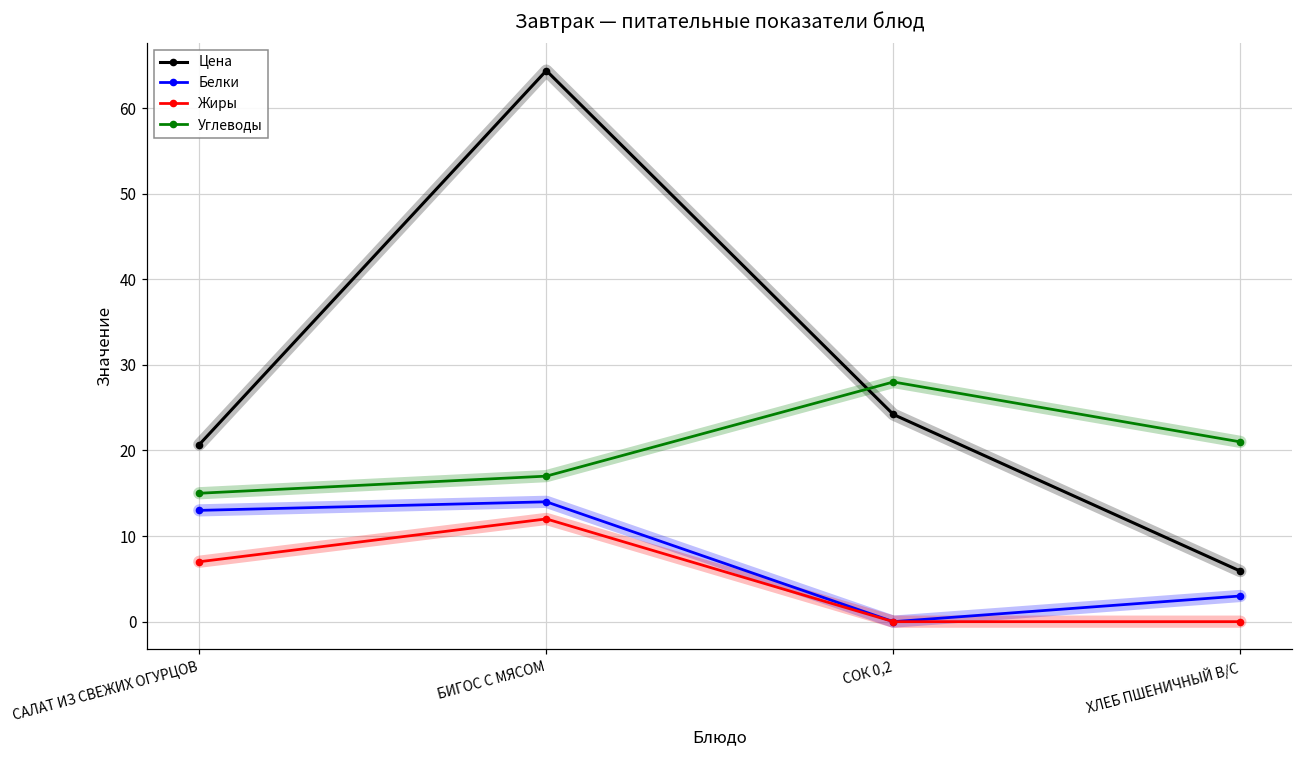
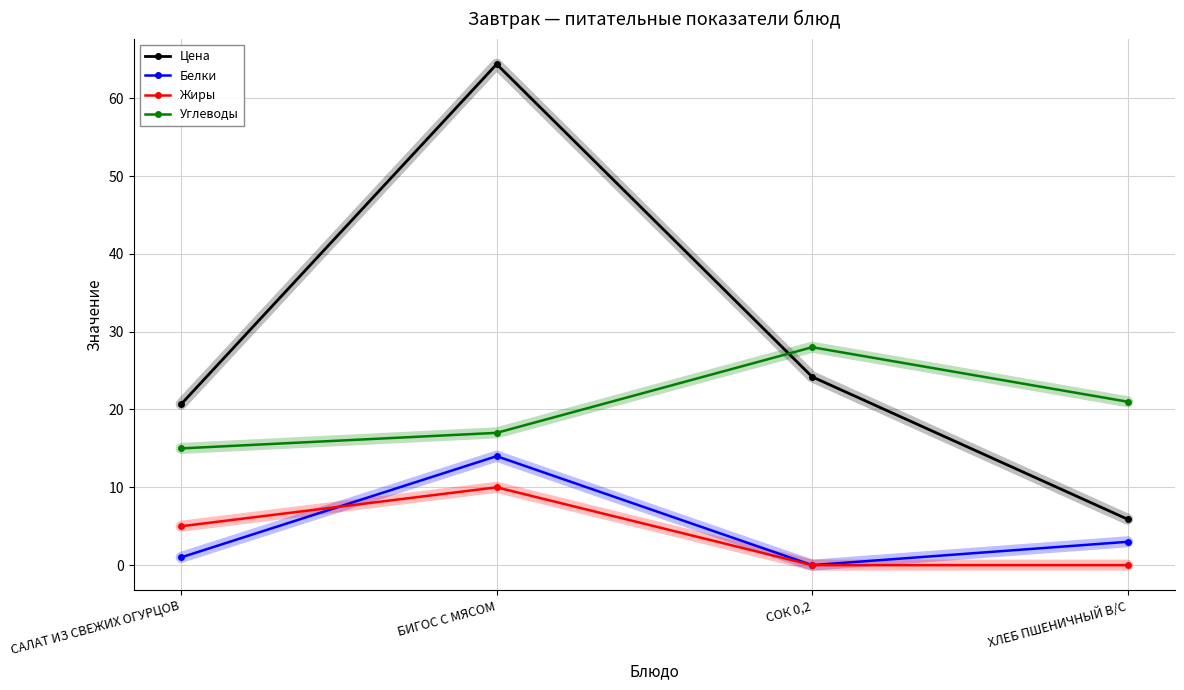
Белки, САЛАТ ИЗ СВЕЖИХ ОГУРЦОВ: 13 -> 1
Жиры, САЛАТ ИЗ СВЕЖИХ ОГУРЦОВ: 7 -> 5
Жиры, БИГОС С МЯСОМ: 12 -> 10
